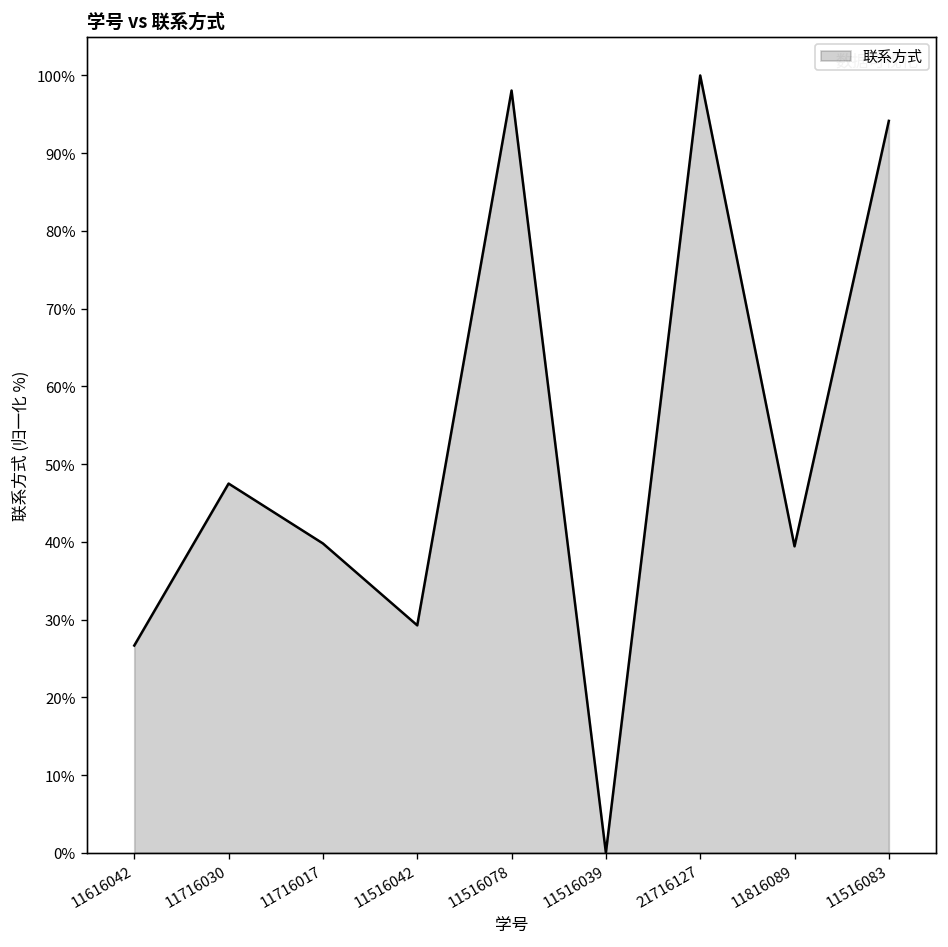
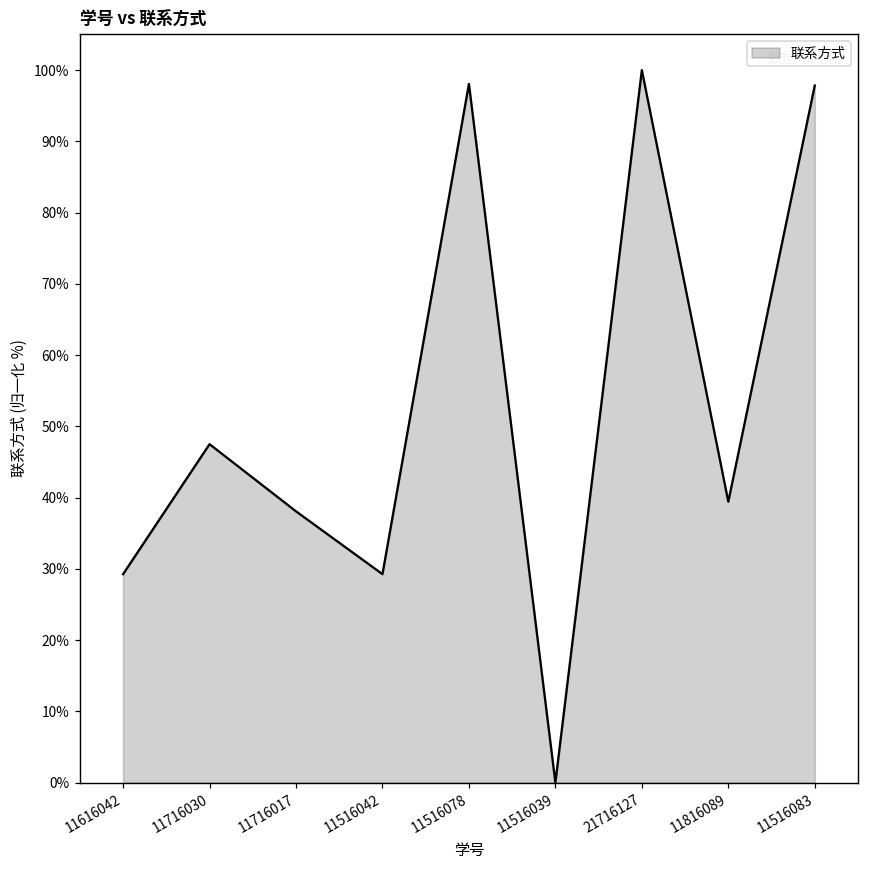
11616042: 27% -> 29%
11716017: 40% -> 38%
11516083: 94% -> 98%
